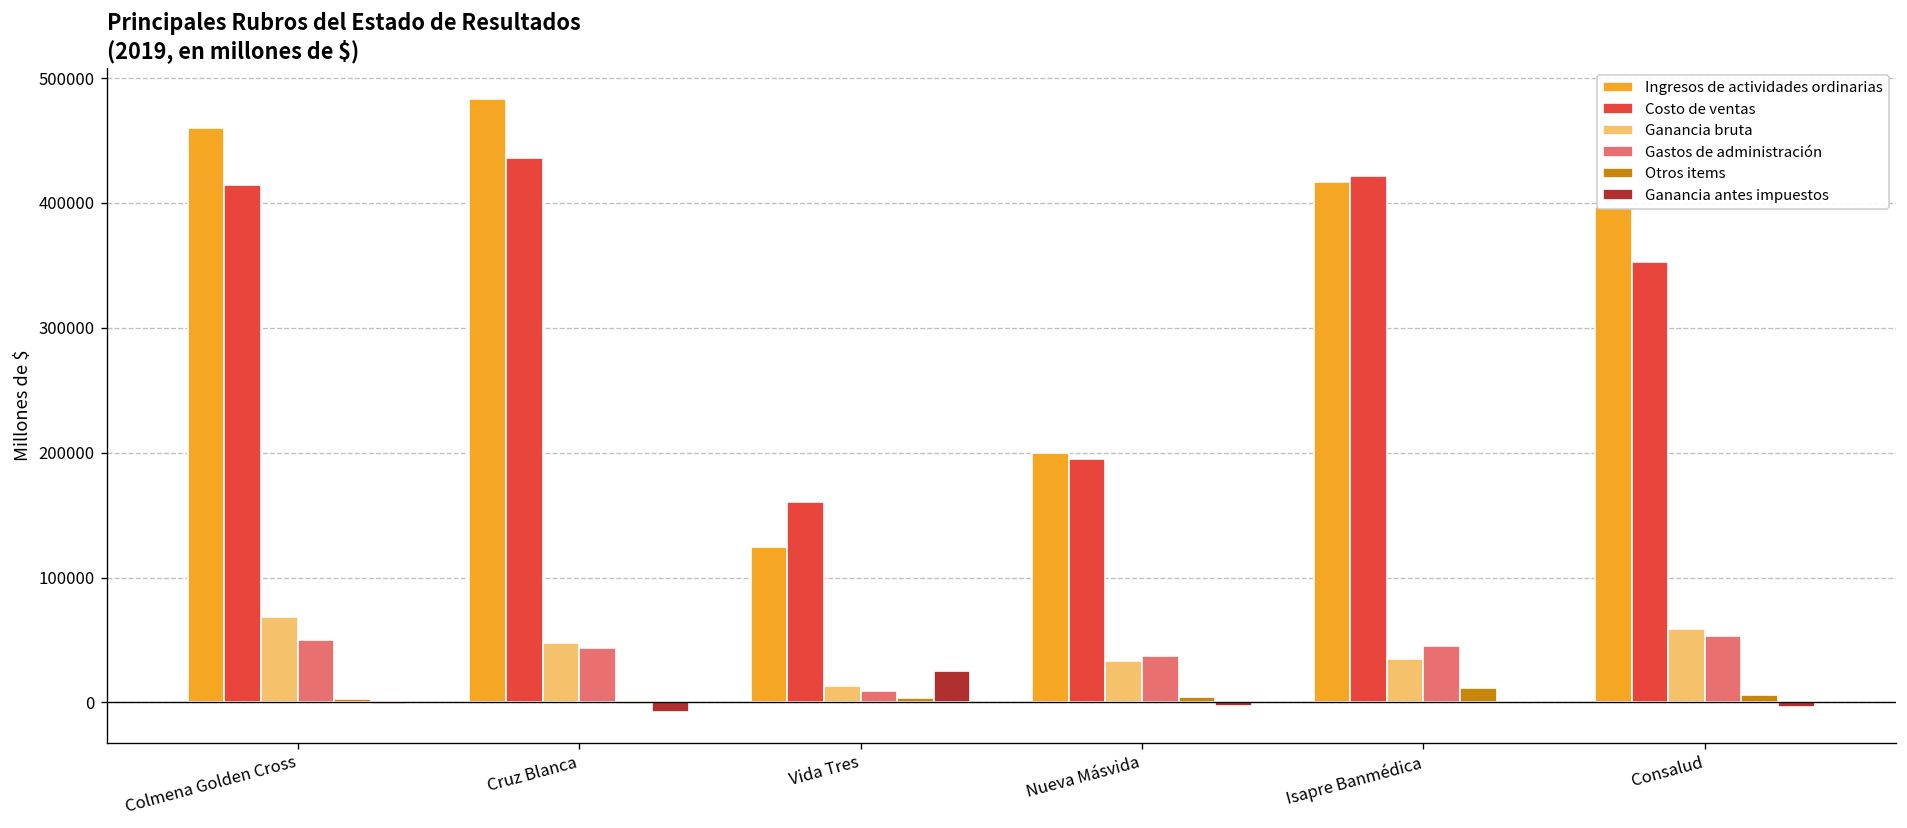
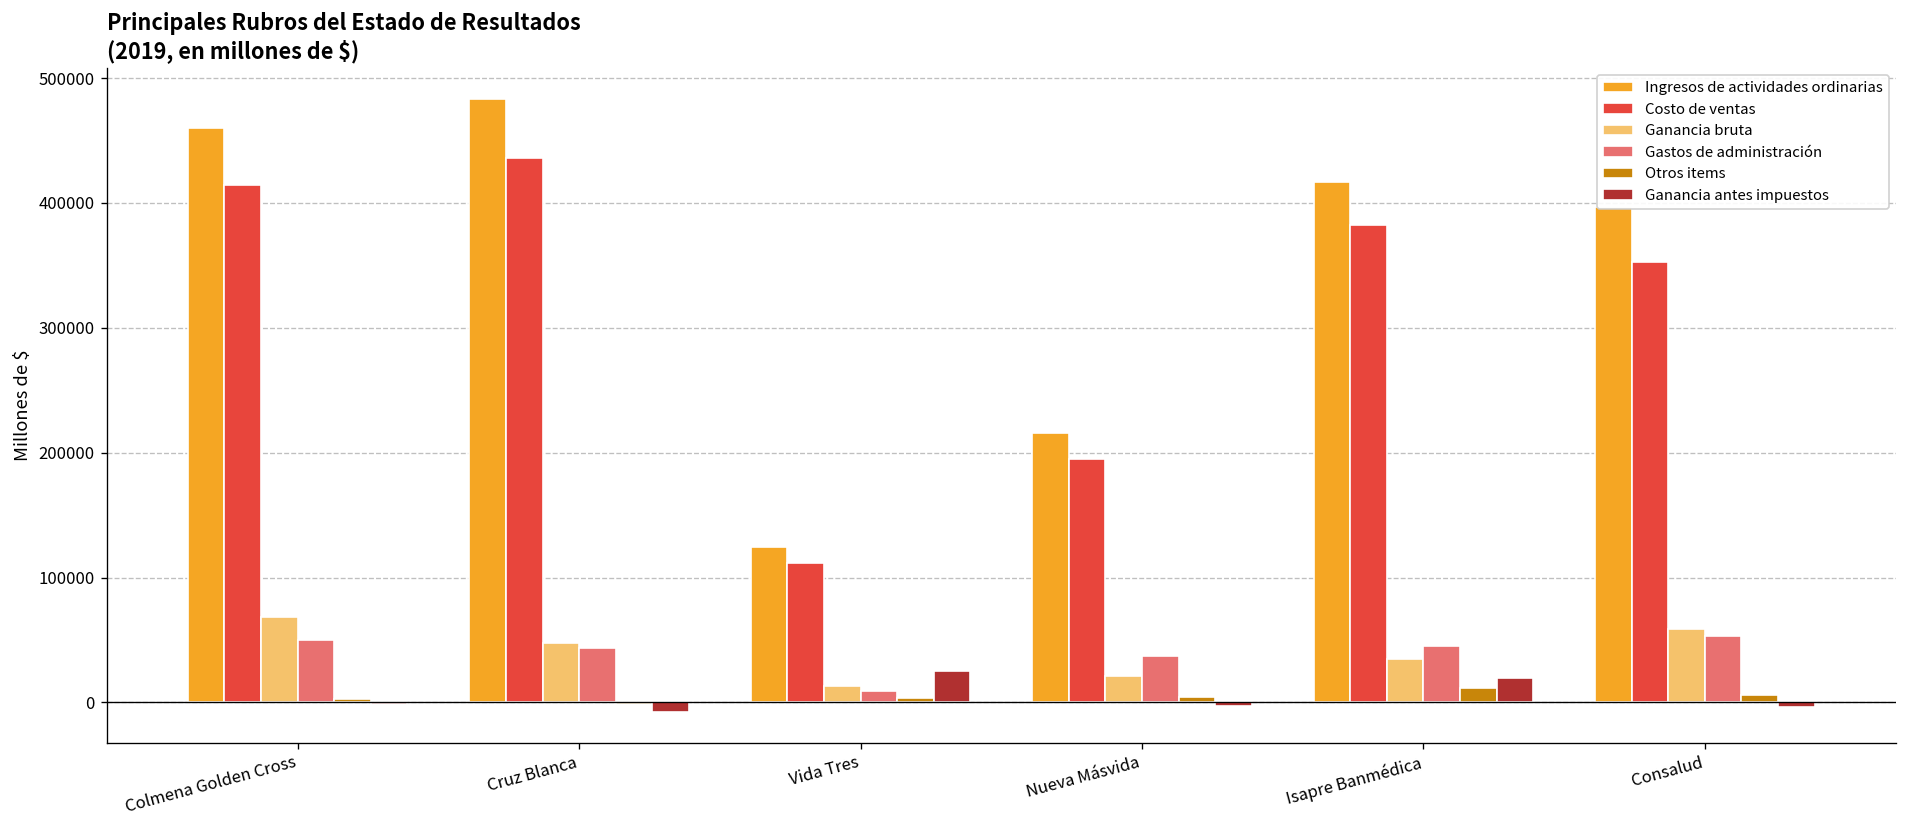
Costo de ventas, Vida Tres: 160000 -> 112000
Ingresos de actividades ordinarias, Nueva Másvida: 200000 -> 216000
Ganancia bruta, Nueva Másvida: 33000 -> 21000
Costo de ventas, Isapre Banmédica: 422000 -> 382000
Ganancia antes impuestos, Isapre Banmédica: 1000 -> 20000
